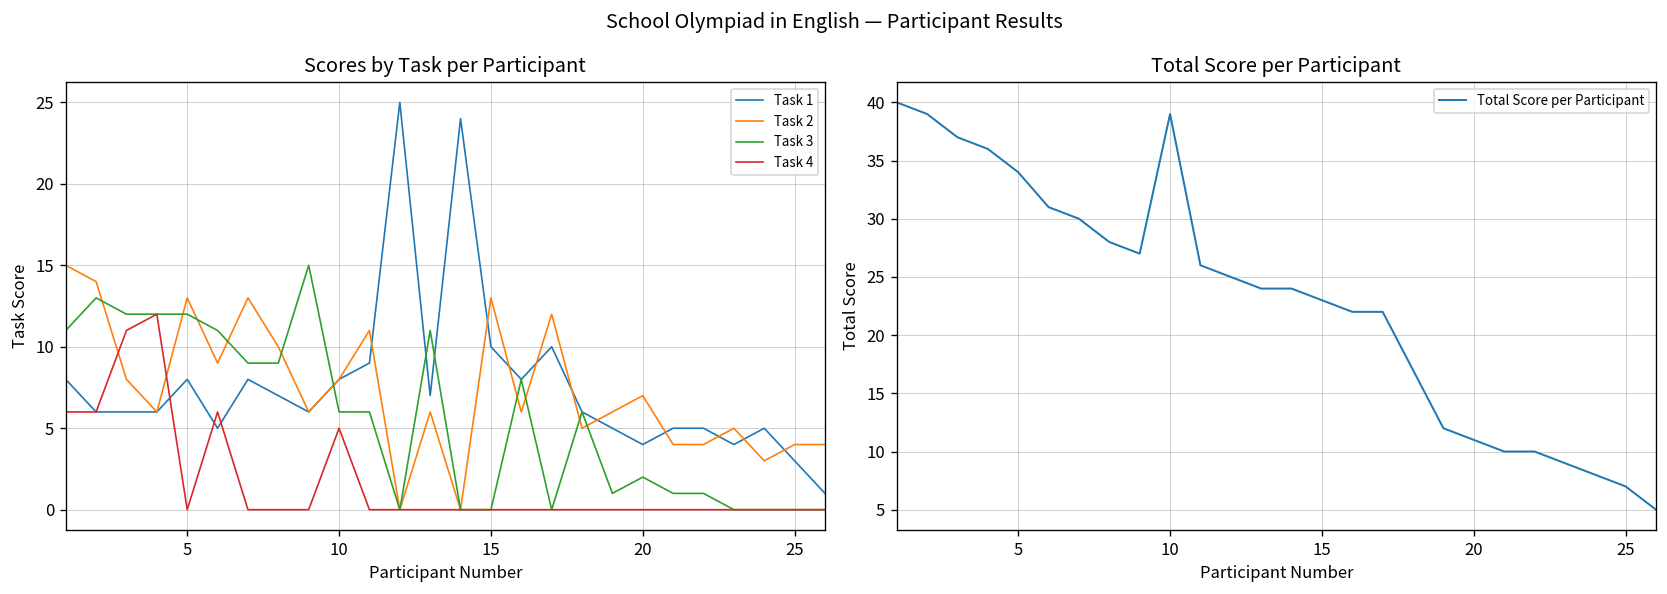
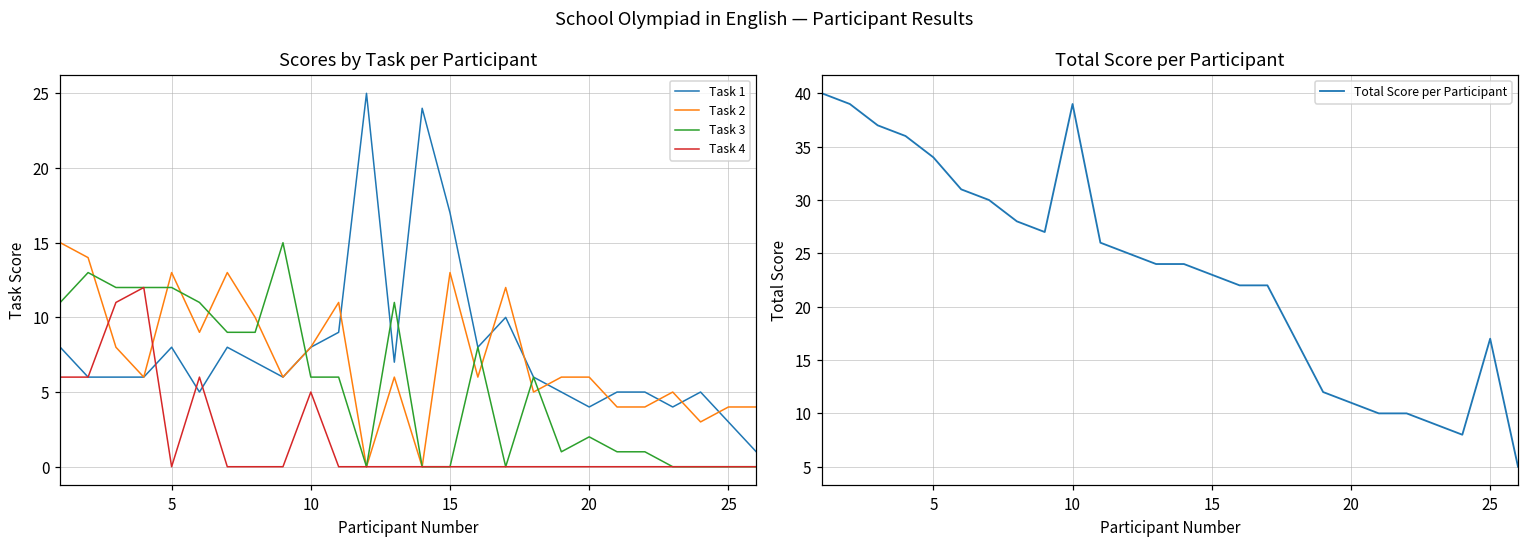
Scores by Task per Participant, Task 1, 15: 10 -> 17
Scores by Task per Participant, Task 2, 20: 7 -> 6
Total Score per Participant, 25: 7 -> 17
